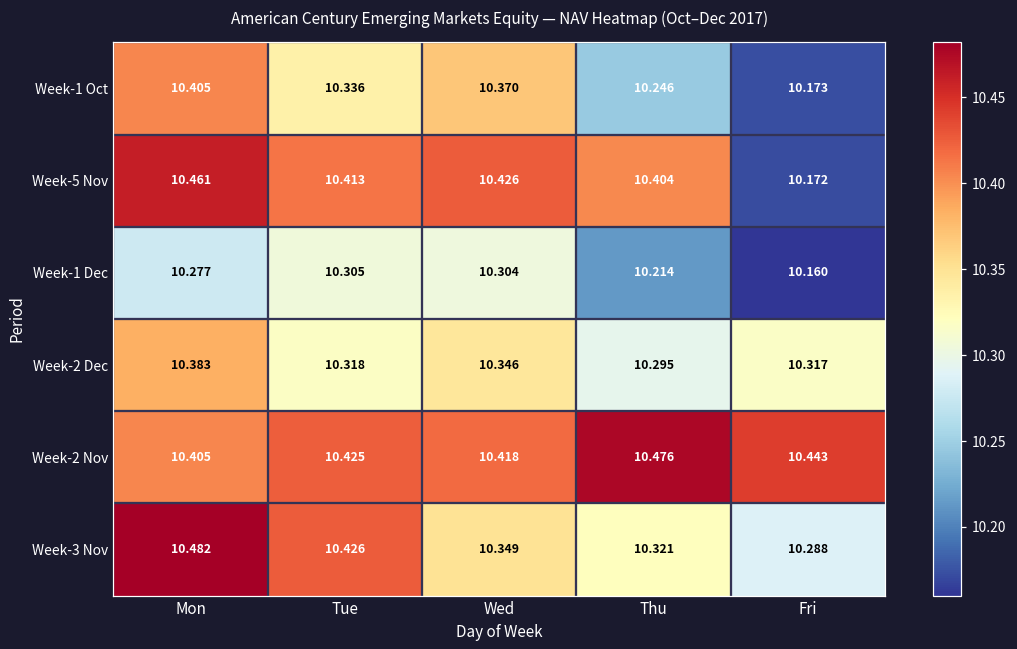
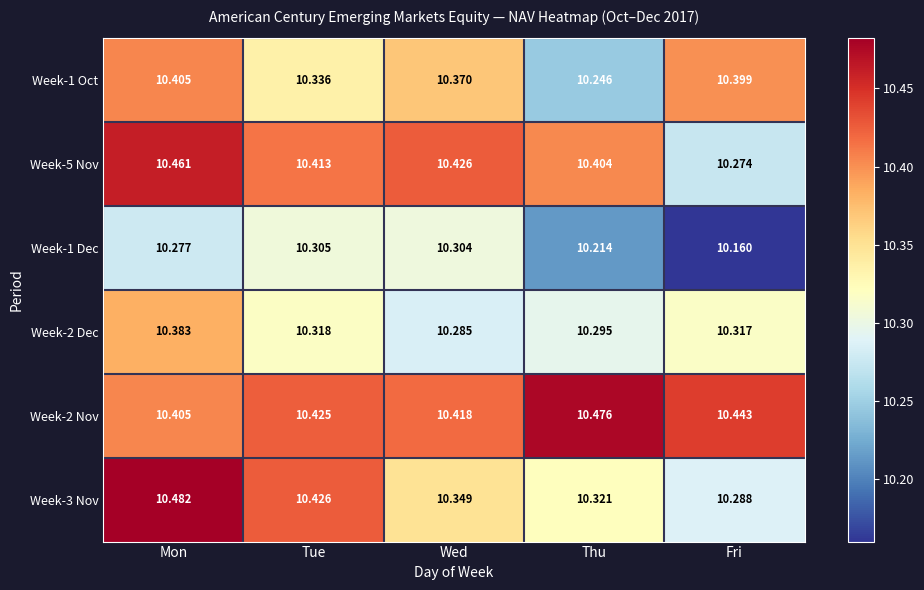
Week-1 Oct, Fri: 10.173 -> 10.399
Week-5 Nov, Fri: 10.172 -> 10.274
Week-2 Dec, Wed: 10.346 -> 10.285
